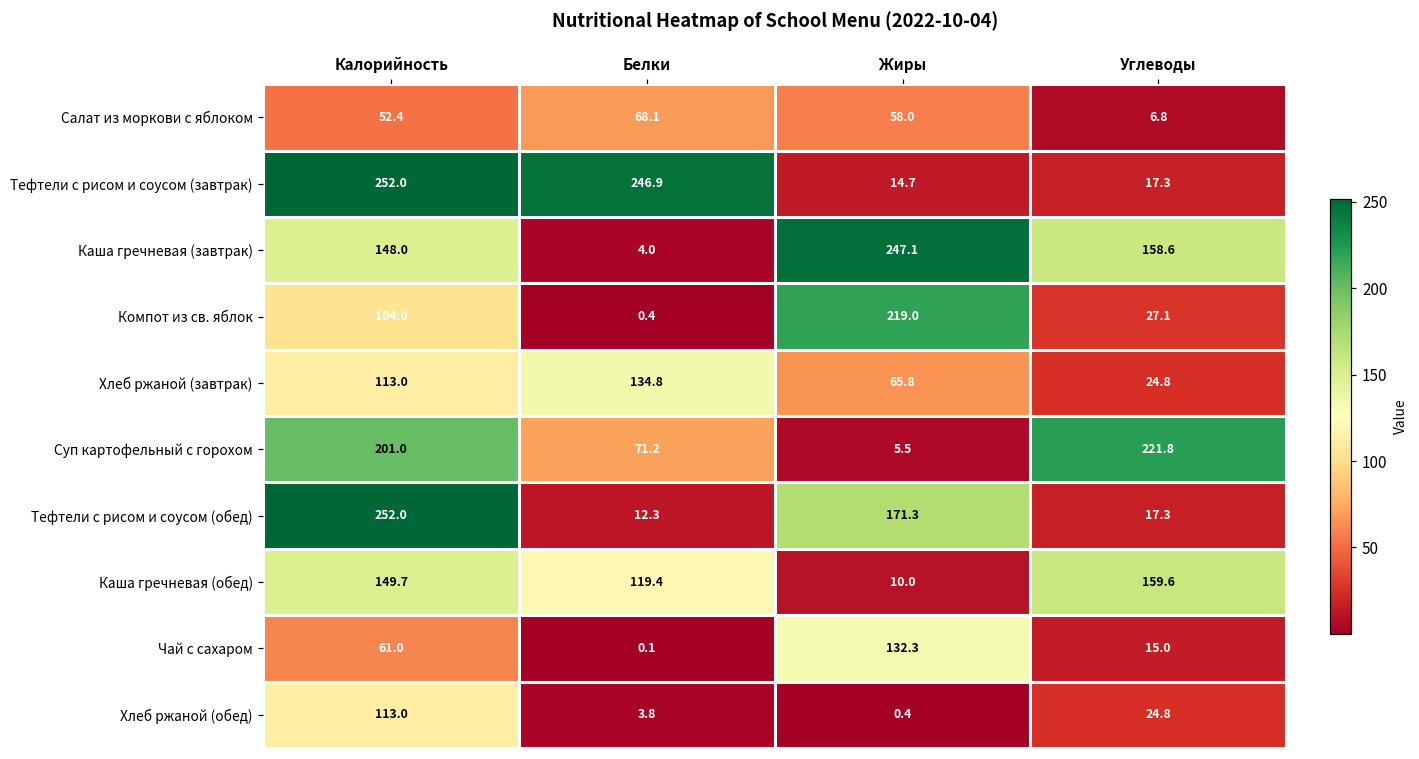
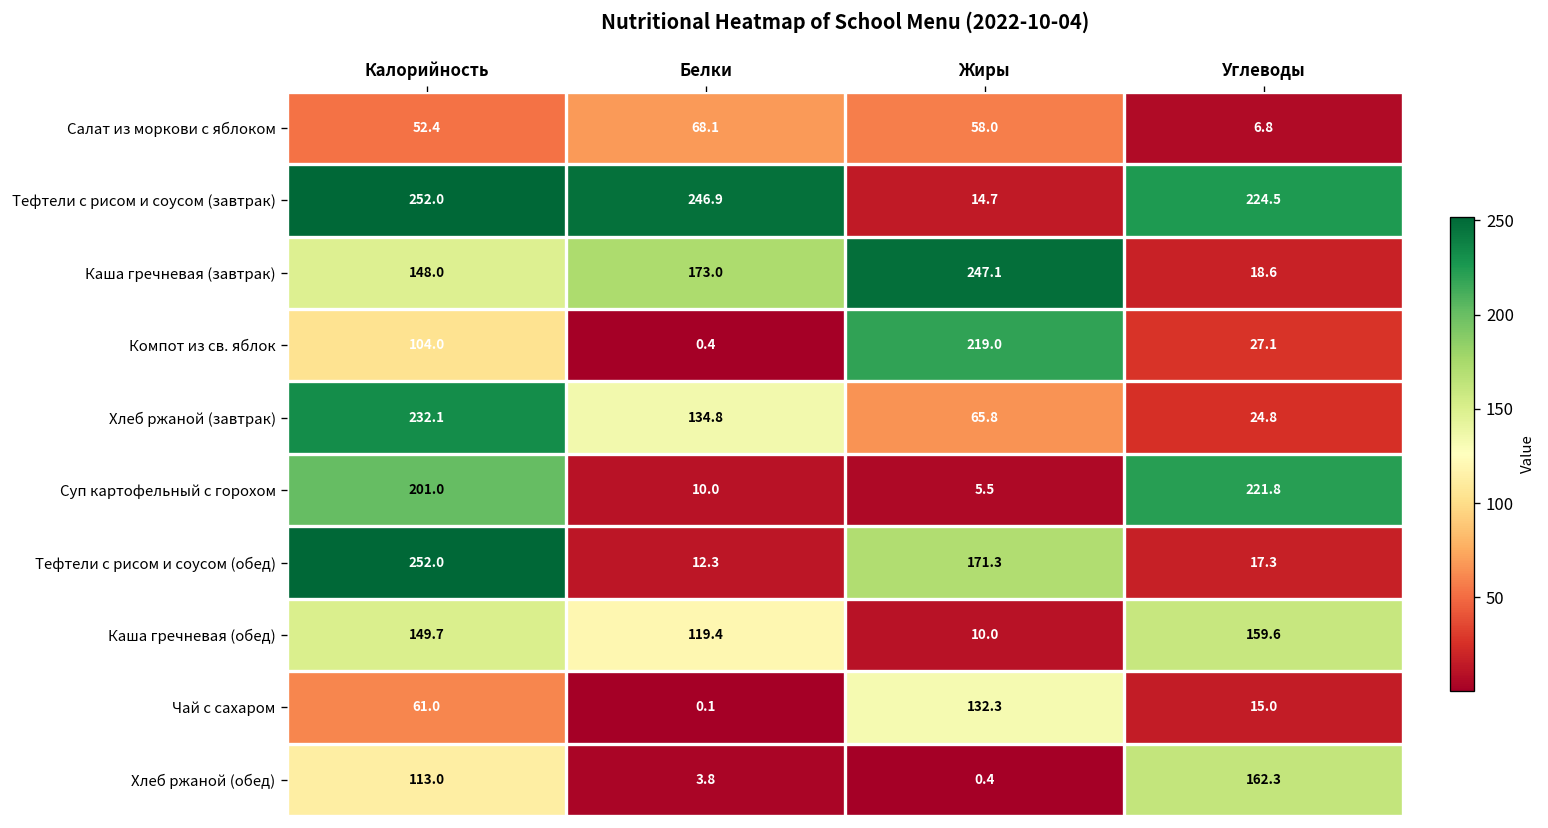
Тефтели с рисом и соусом (завтрак), Углеводы: 17.3 -> 224.5
Каша гречневая (завтрак), Белки: 4.0 -> 173.0
Каша гречневая (завтрак), Углеводы: 158.6 -> 18.6
Хлеб ржаной (завтрак), Калорийность: 113.0 -> 232.1
Суп картофельный с горохом, Белки: 71.2 -> 10.0
Хлеб ржаной (обед), Углеводы: 24.8 -> 162.3
